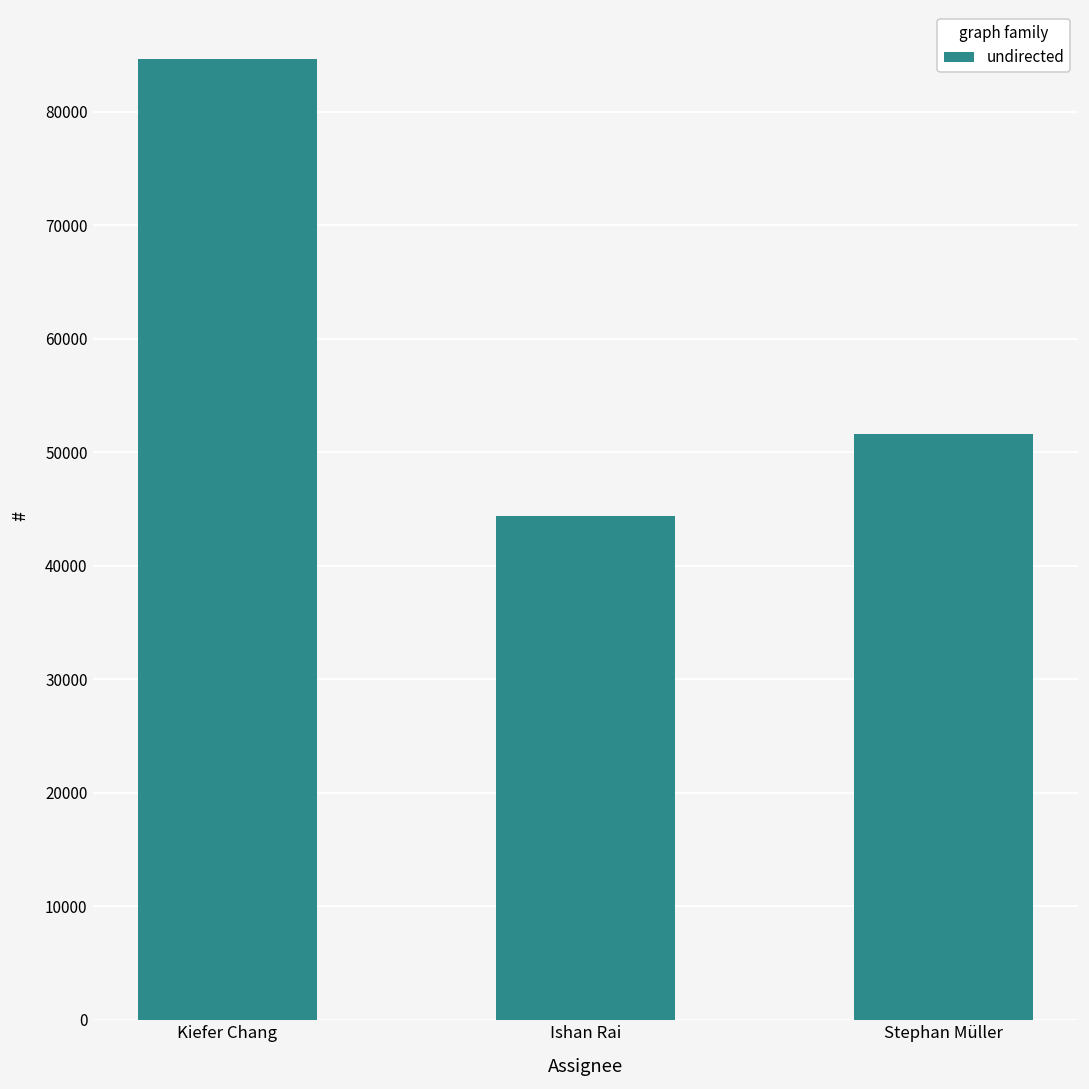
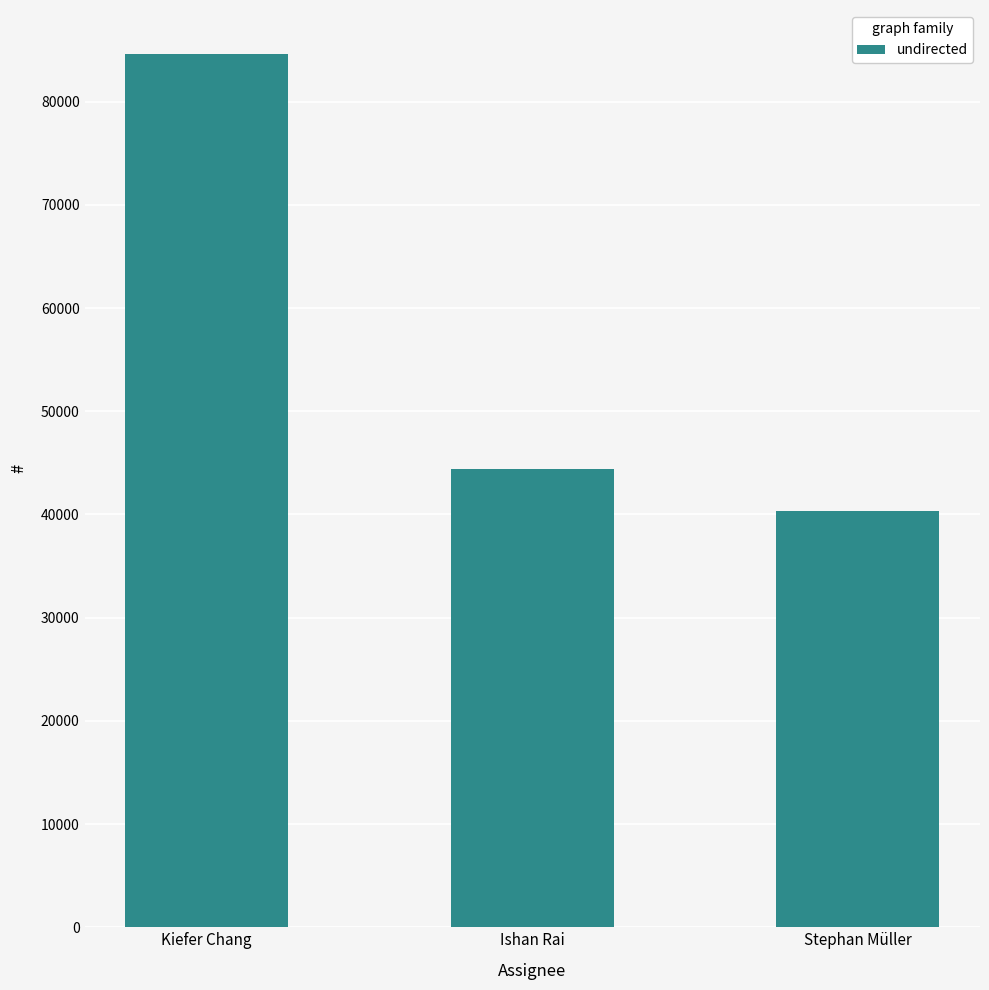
Stephan Müller: 51600 -> 40300
